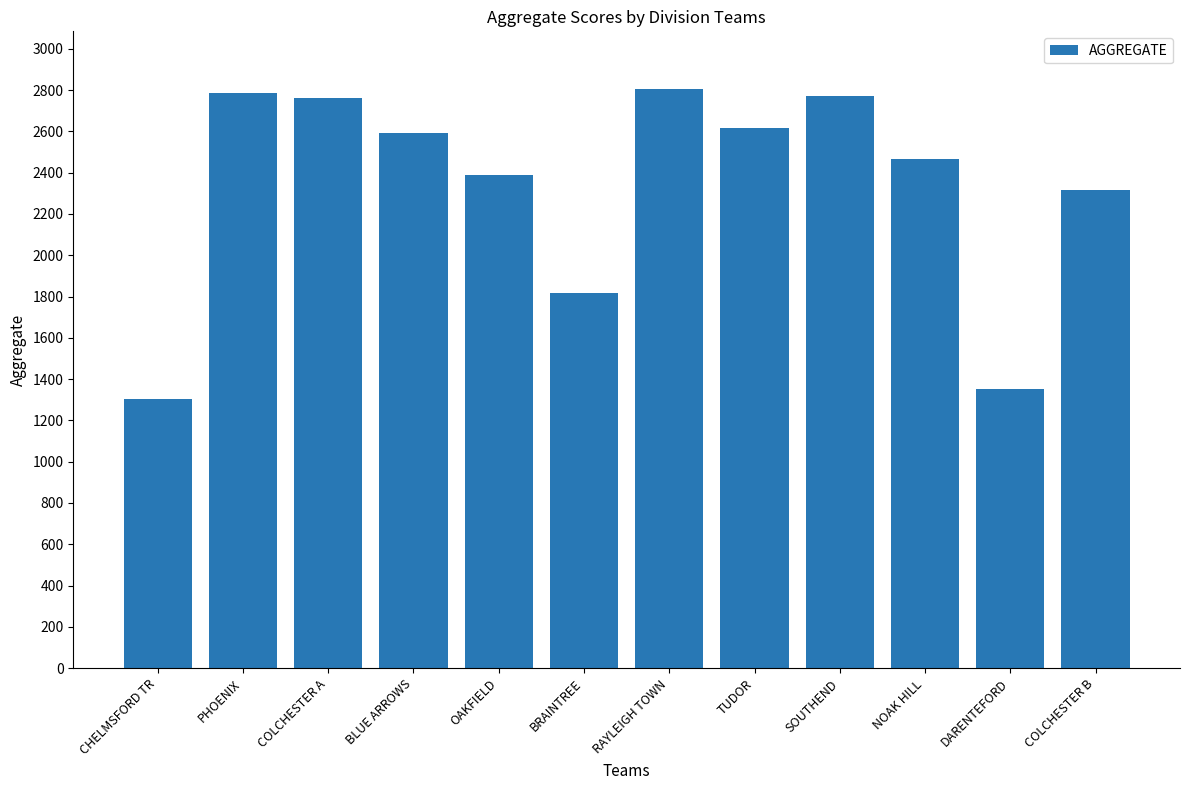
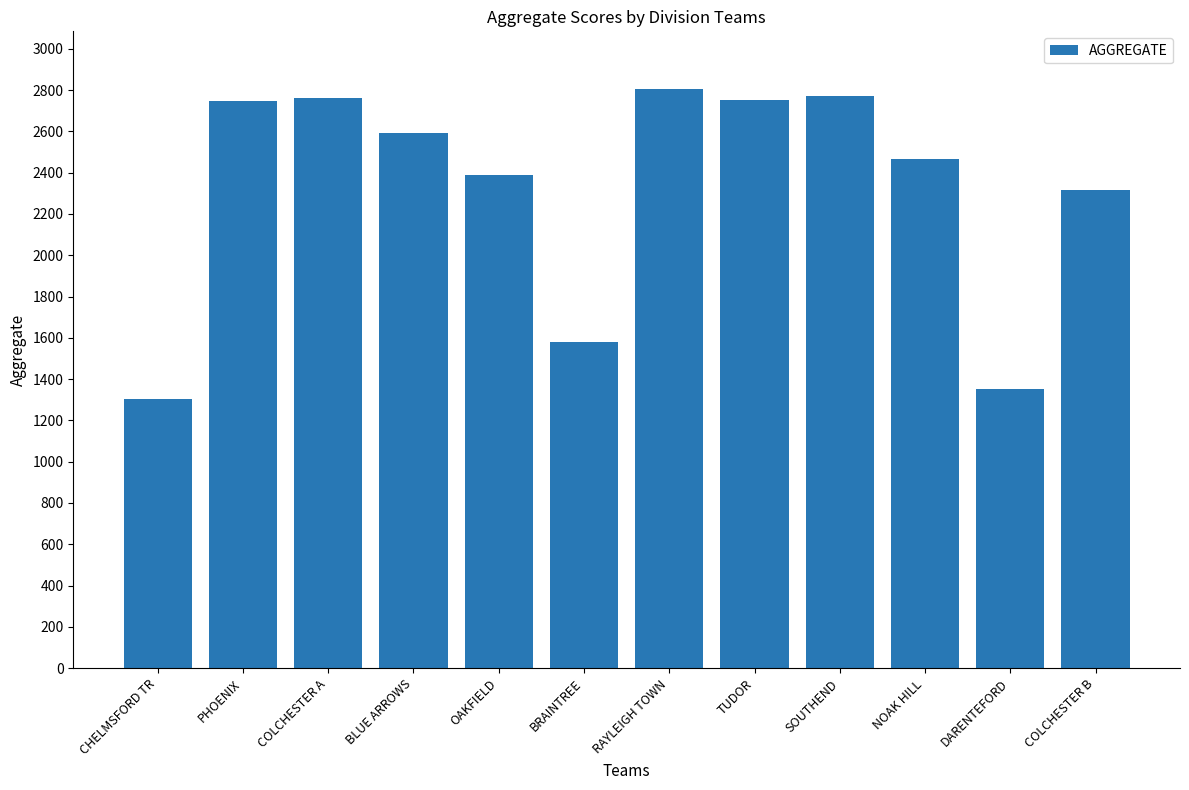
PHOENIX: 2790 -> 2750
BRAINTREE: 1820 -> 1580
TUDOR: 2620 -> 2750
